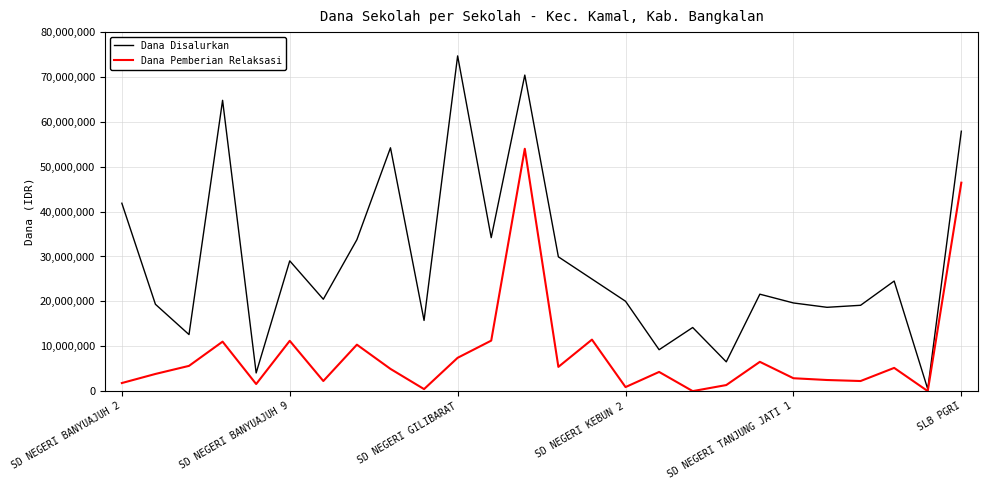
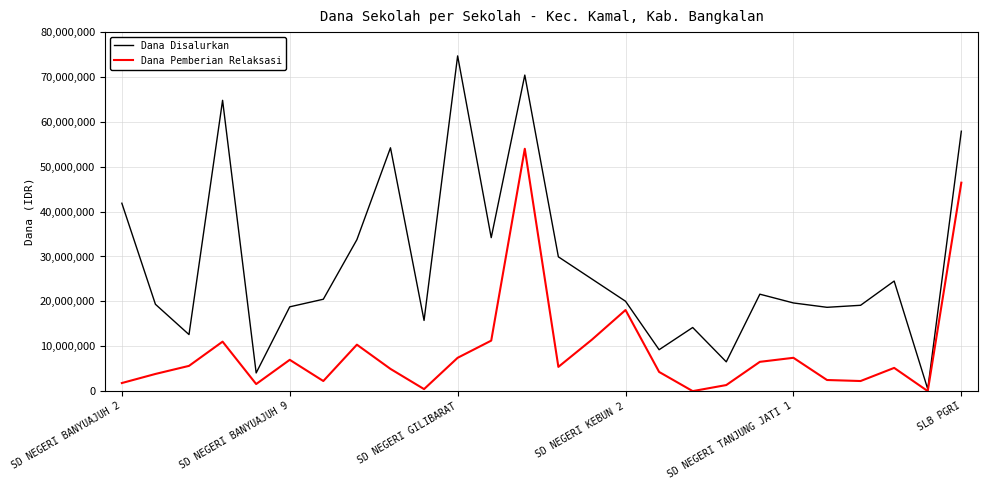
Dana Disalurkan, SD NEGERI BANYUAJUH 9: 29,000,000 -> 19,000,000
Dana Pemberian Relaksasi, SD NEGERI BANYUAJUH 9: 11,000,000 -> 7,000,000
Dana Pemberian Relaksasi, SD NEGERI KEBUN 2: 1,000,000 -> 18,000,000
Dana Pemberian Relaksasi, SD NEGERI TANJUNG JATI 1: 3,000,000 -> 7,000,000
